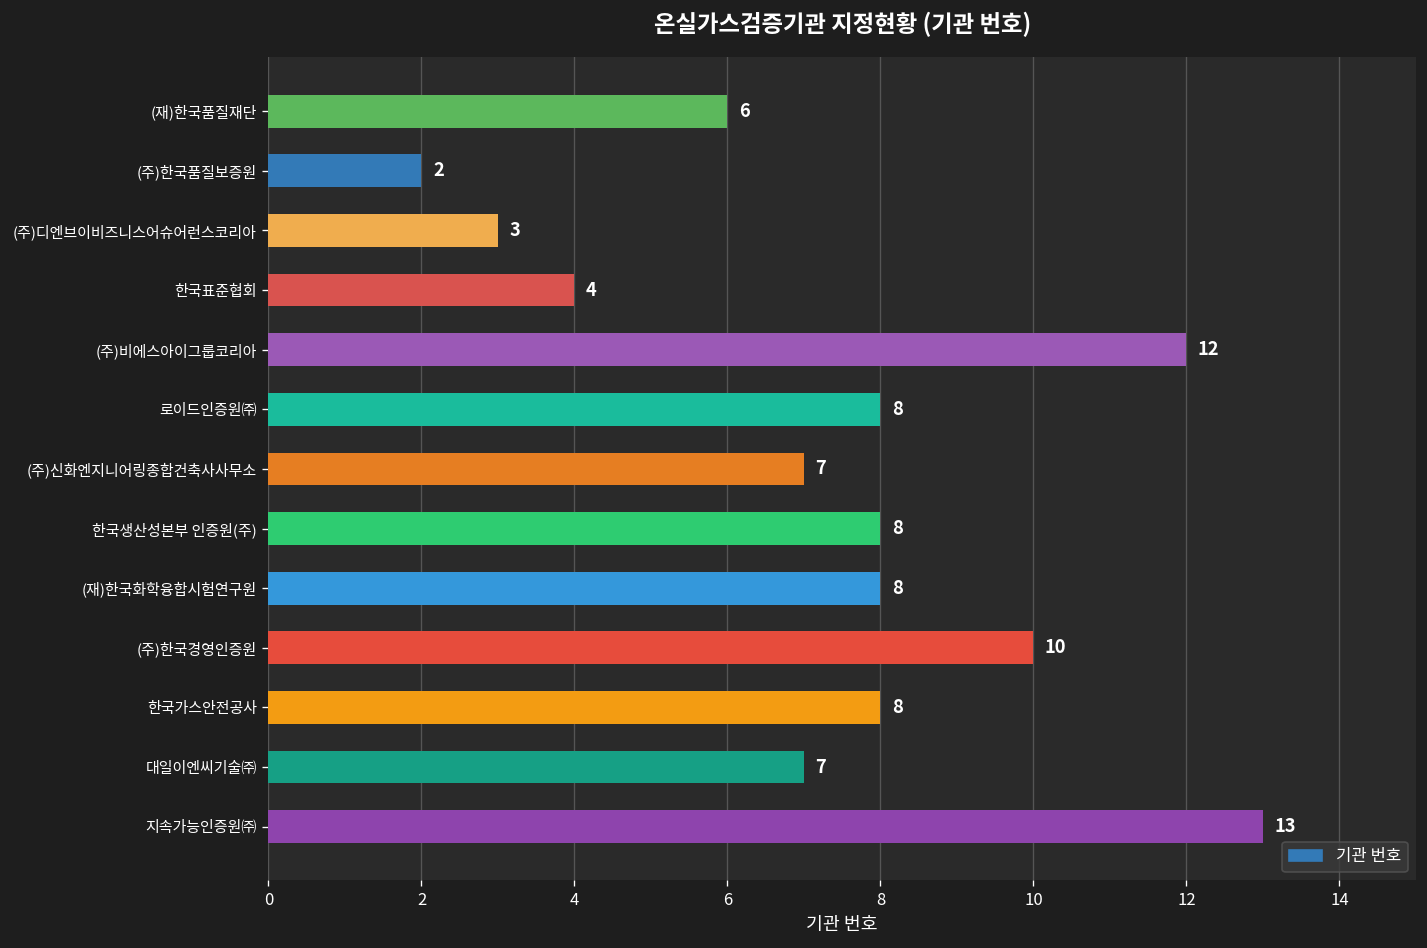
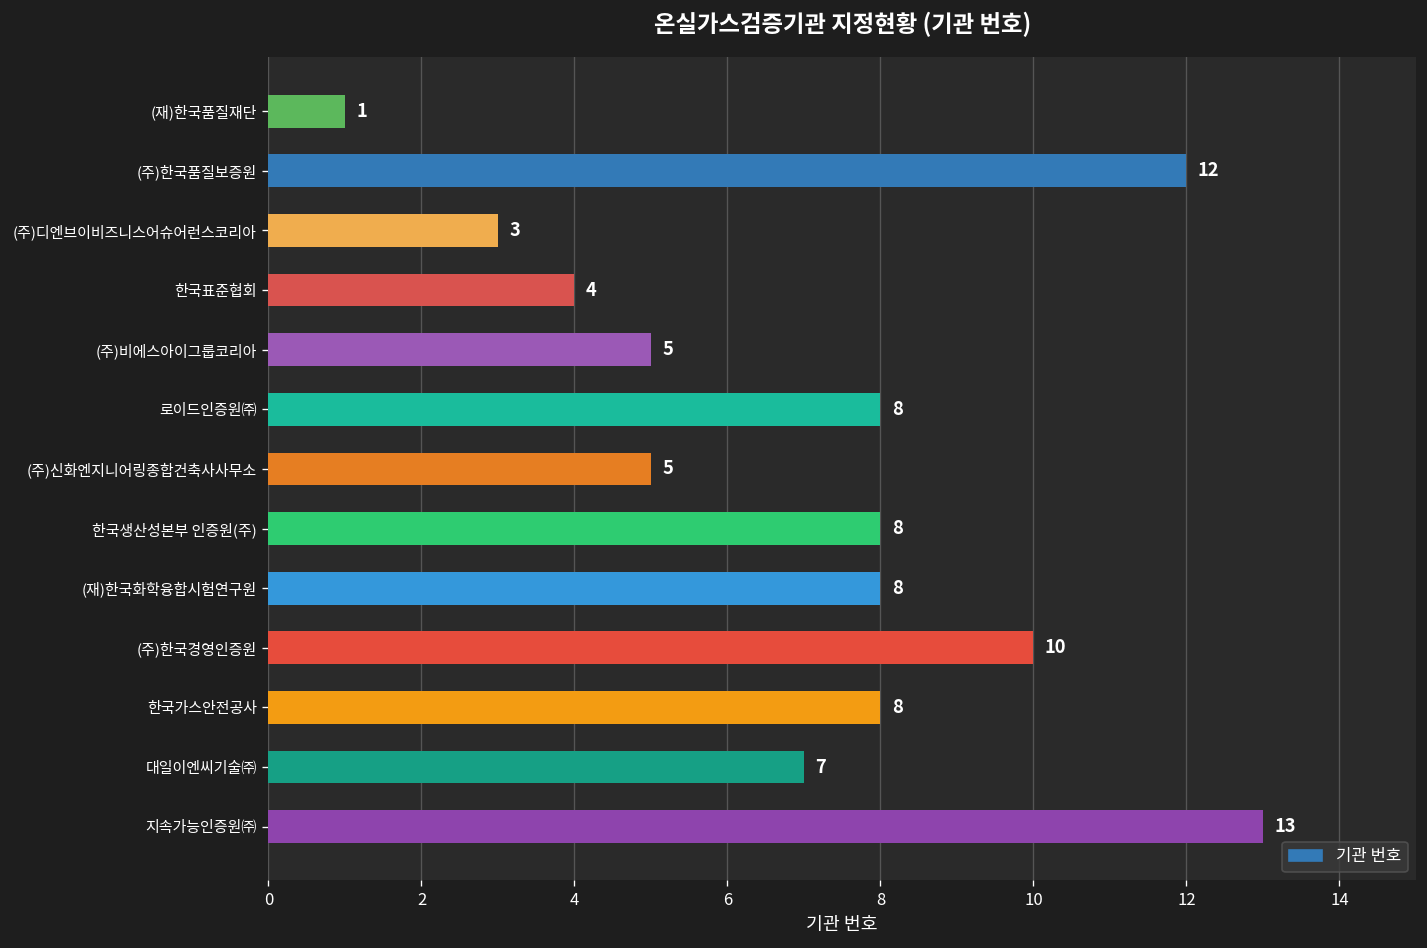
(재)한국품질재단: 6 -> 1
(주)한국품질보증원: 2 -> 12
(주)비에스아이그룹코리아: 12 -> 5
(주)신화엔지니어링종합건축사사무소: 7 -> 5
